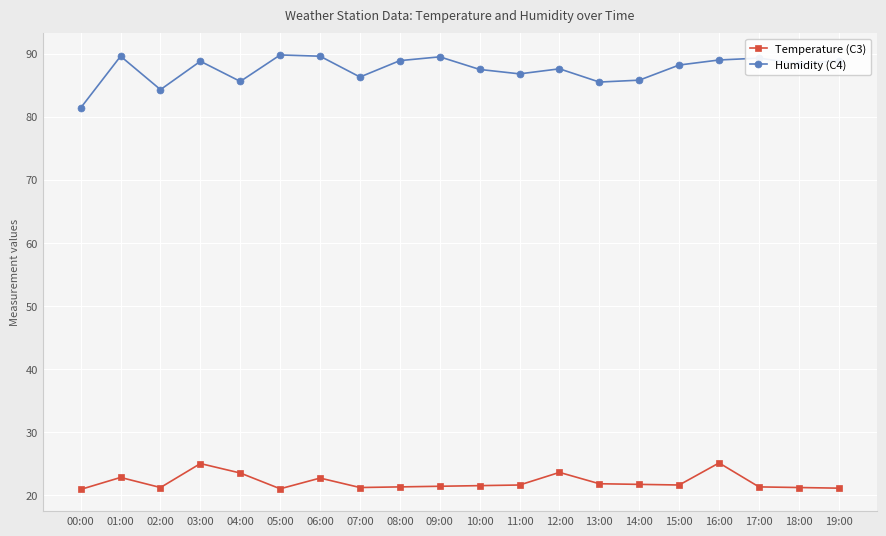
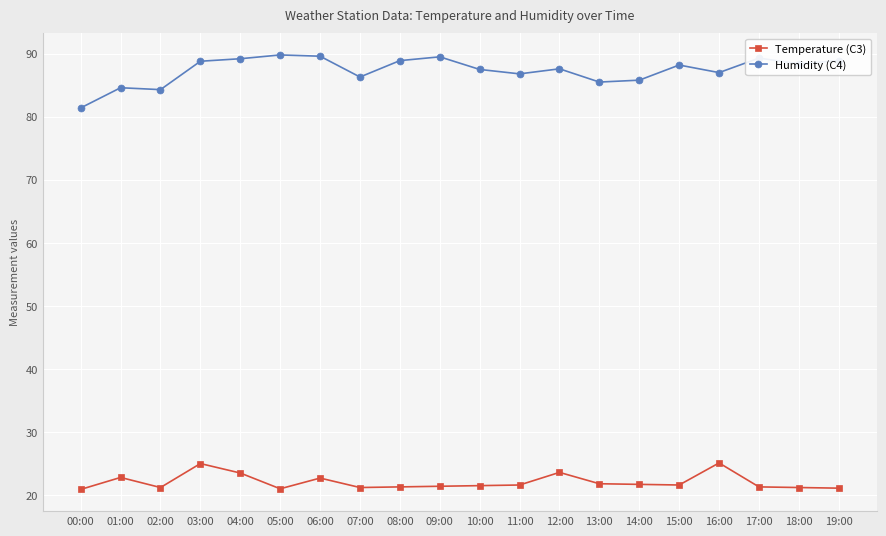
Humidity (C4), 01:00: 90 -> 85
Humidity (C4), 04:00: 86 -> 89
Humidity (C4), 16:00: 89 -> 87
